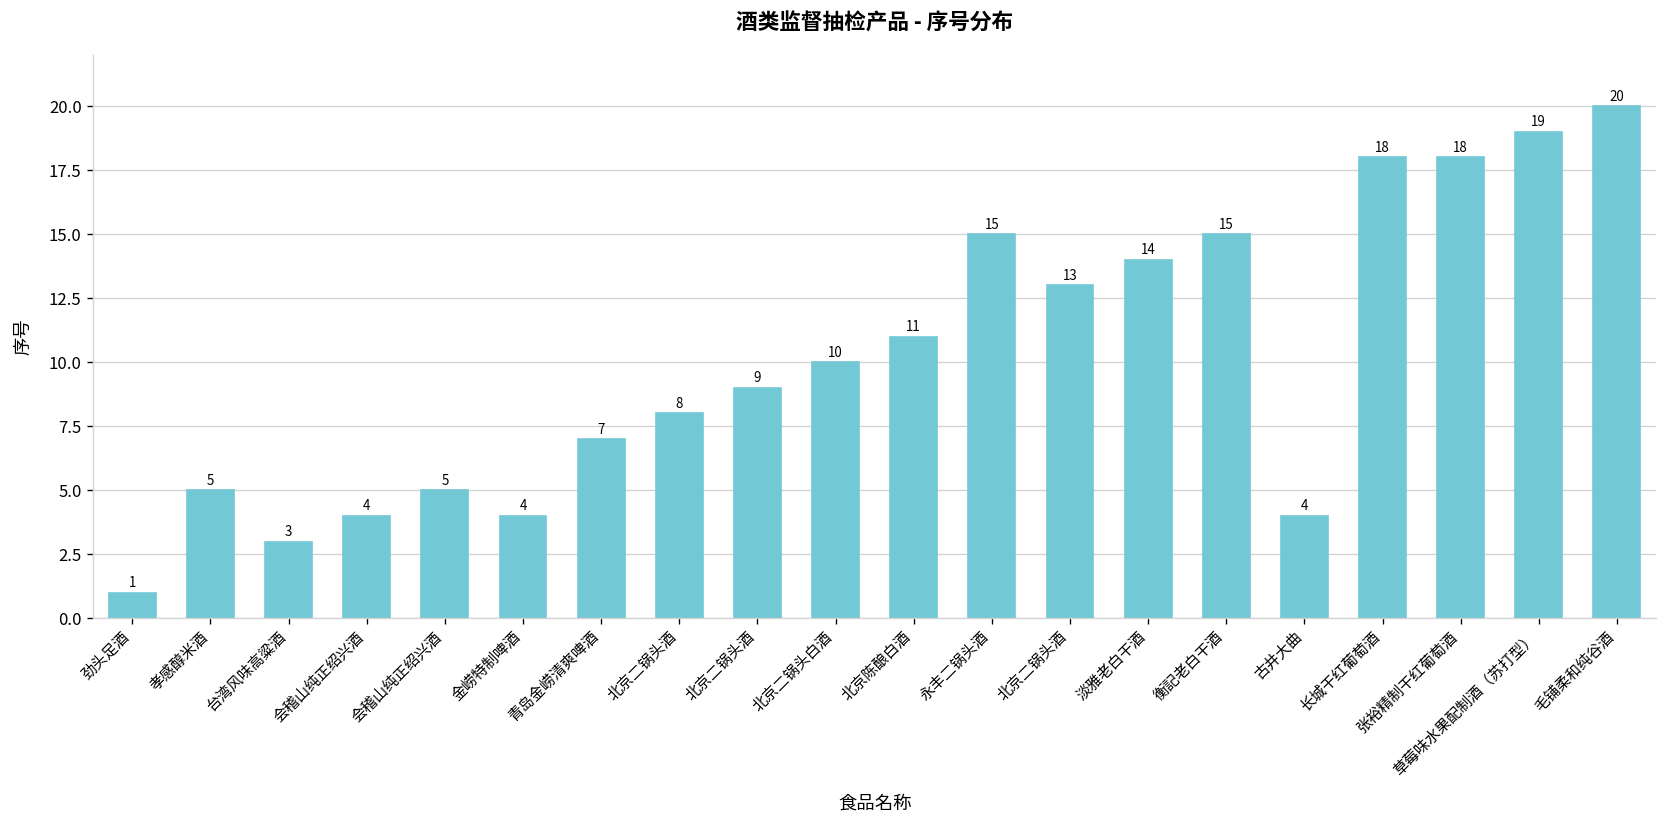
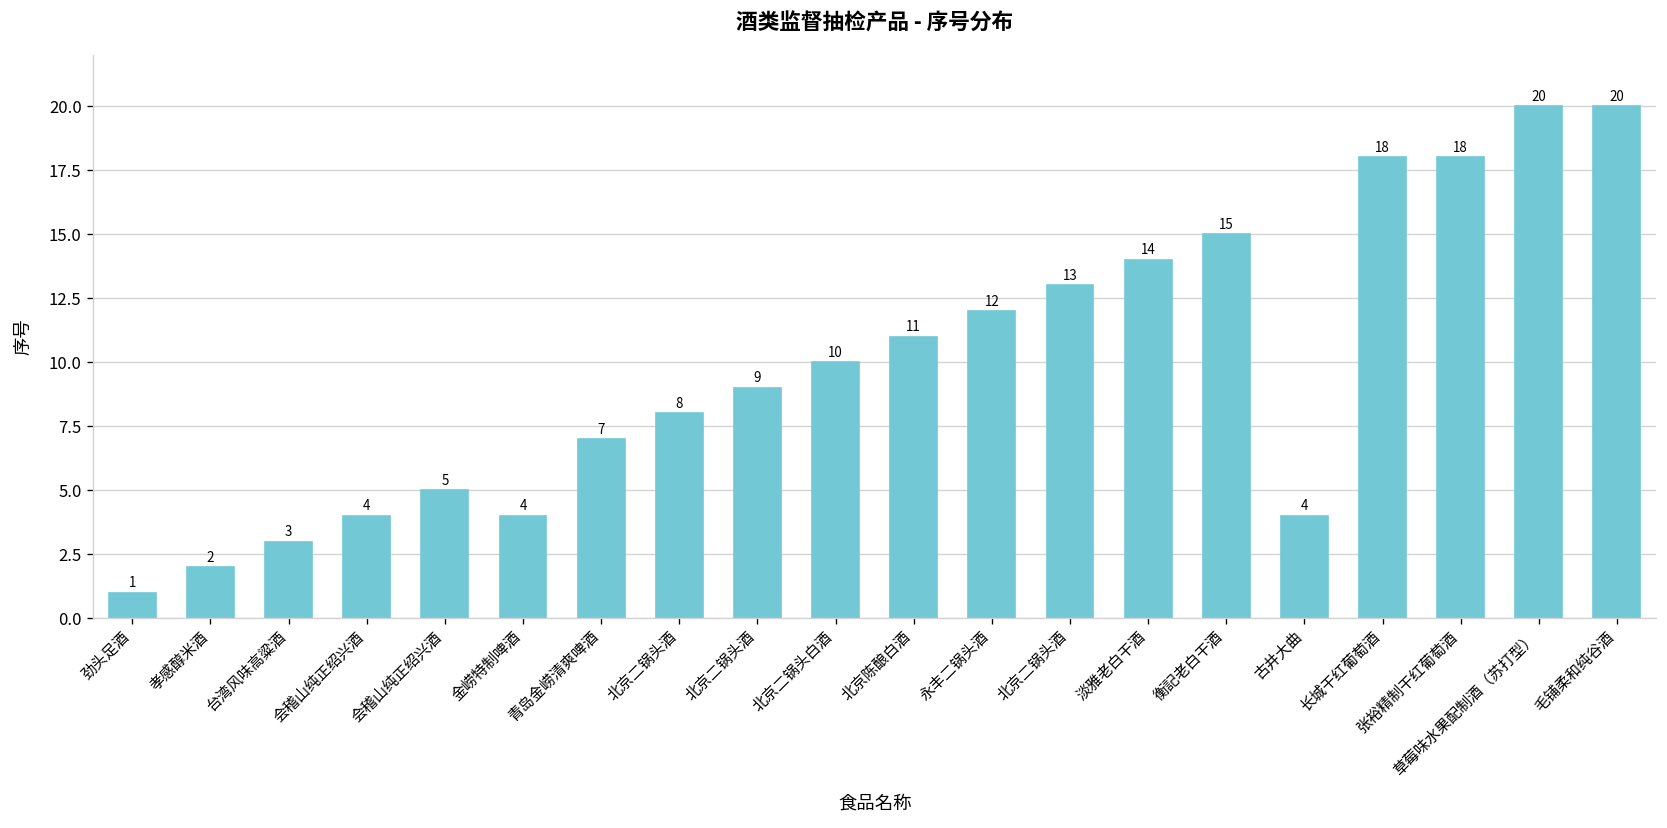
孝感醇米酒: 5 -> 2
永丰二锅头酒: 15 -> 12
草莓味水果配制酒（苏打型）: 19 -> 20
